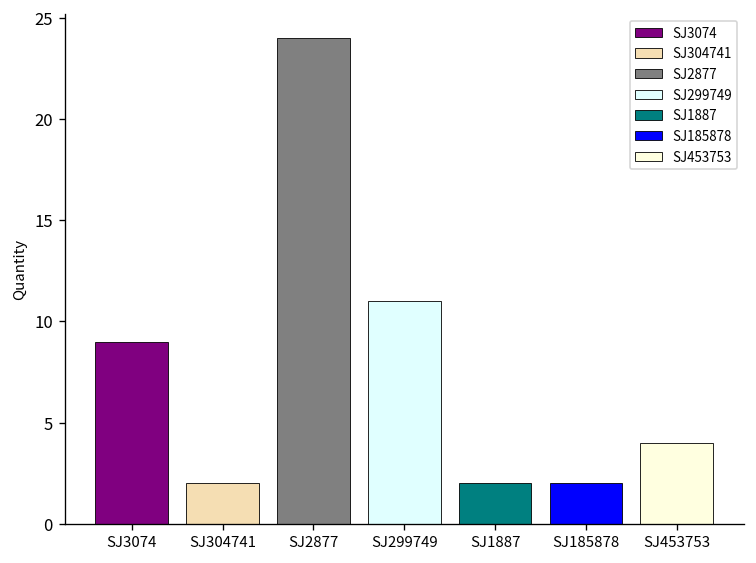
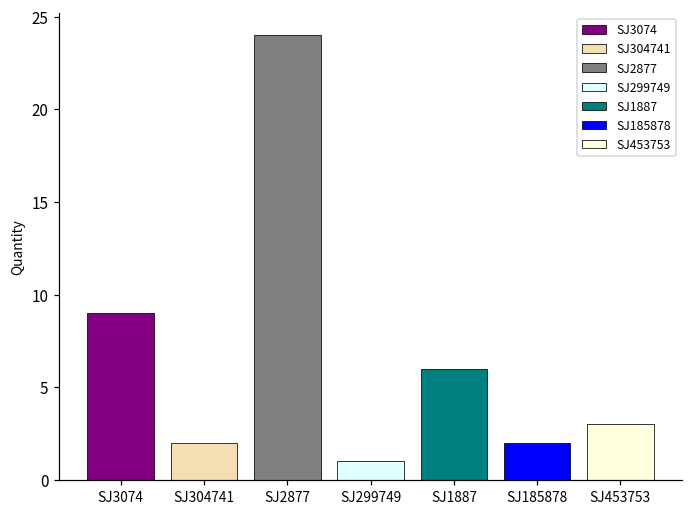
SJ299749: 11 -> 1
SJ1887: 2 -> 6
SJ453753: 4 -> 3
